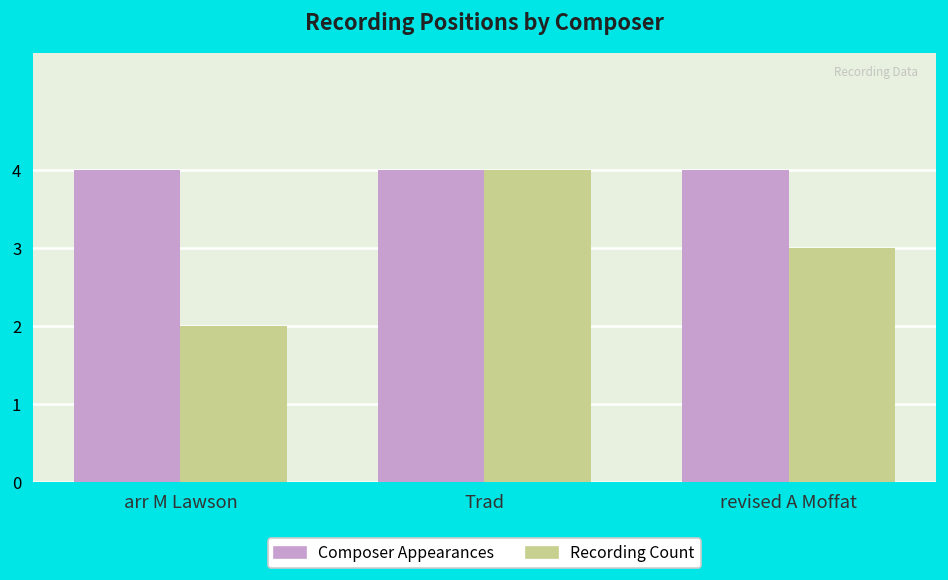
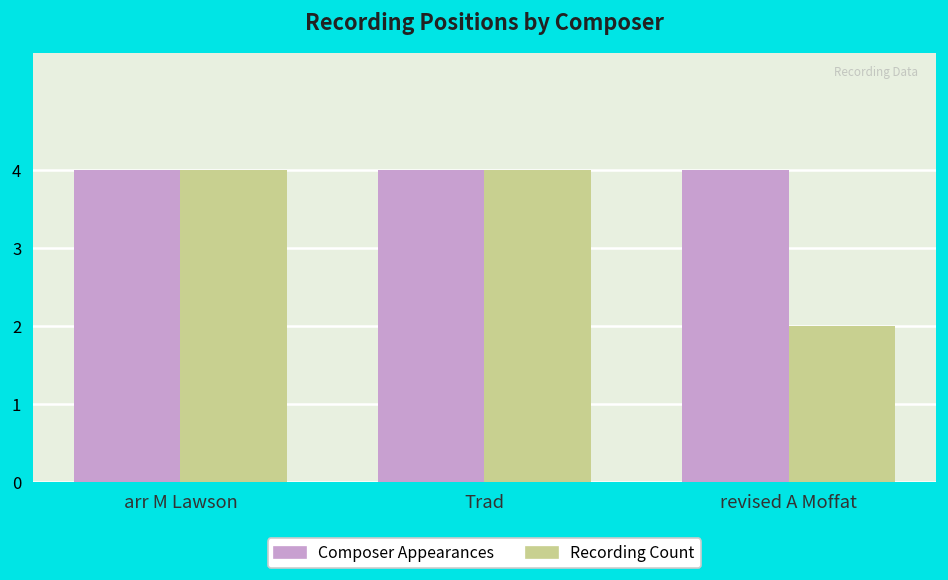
Recording Count, arr M Lawson: 2 -> 4
Recording Count, revised A Moffat: 3 -> 2
